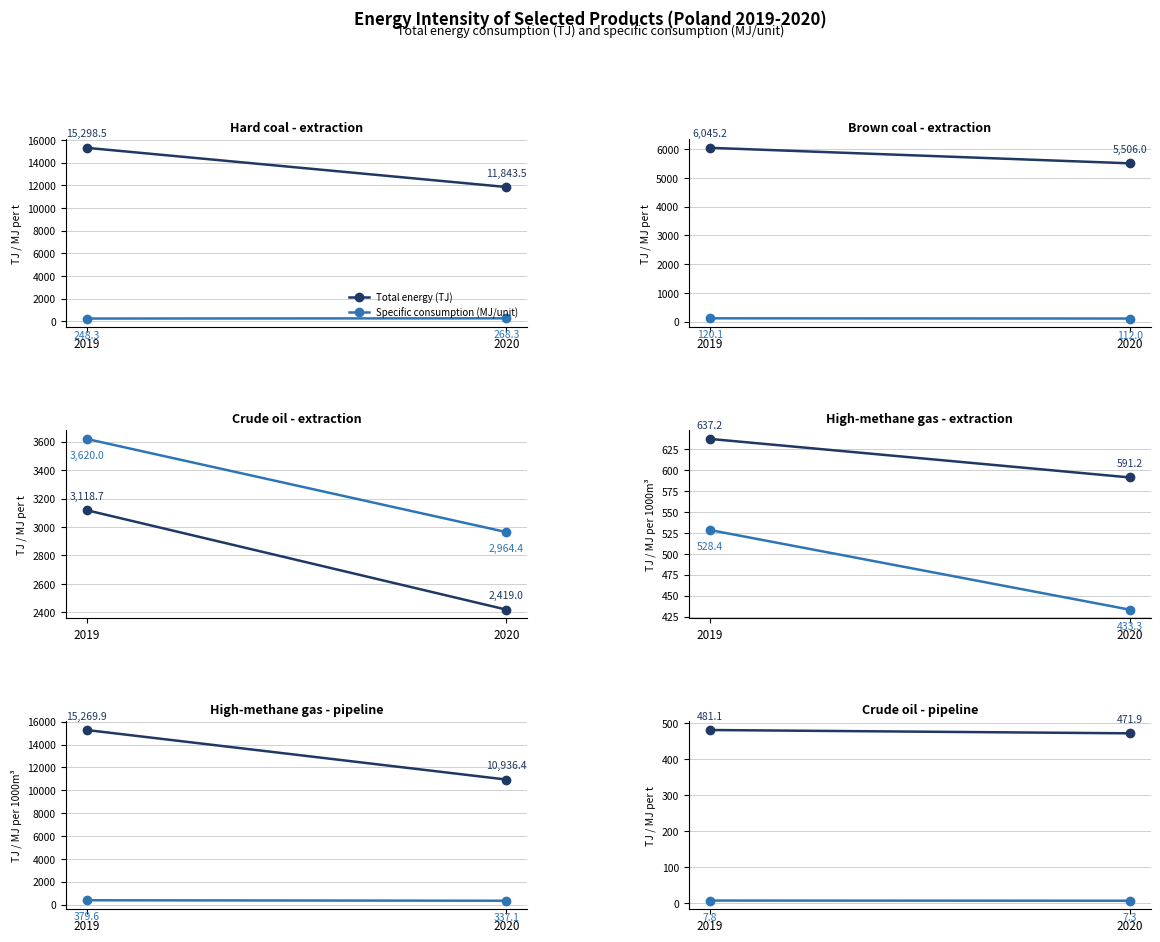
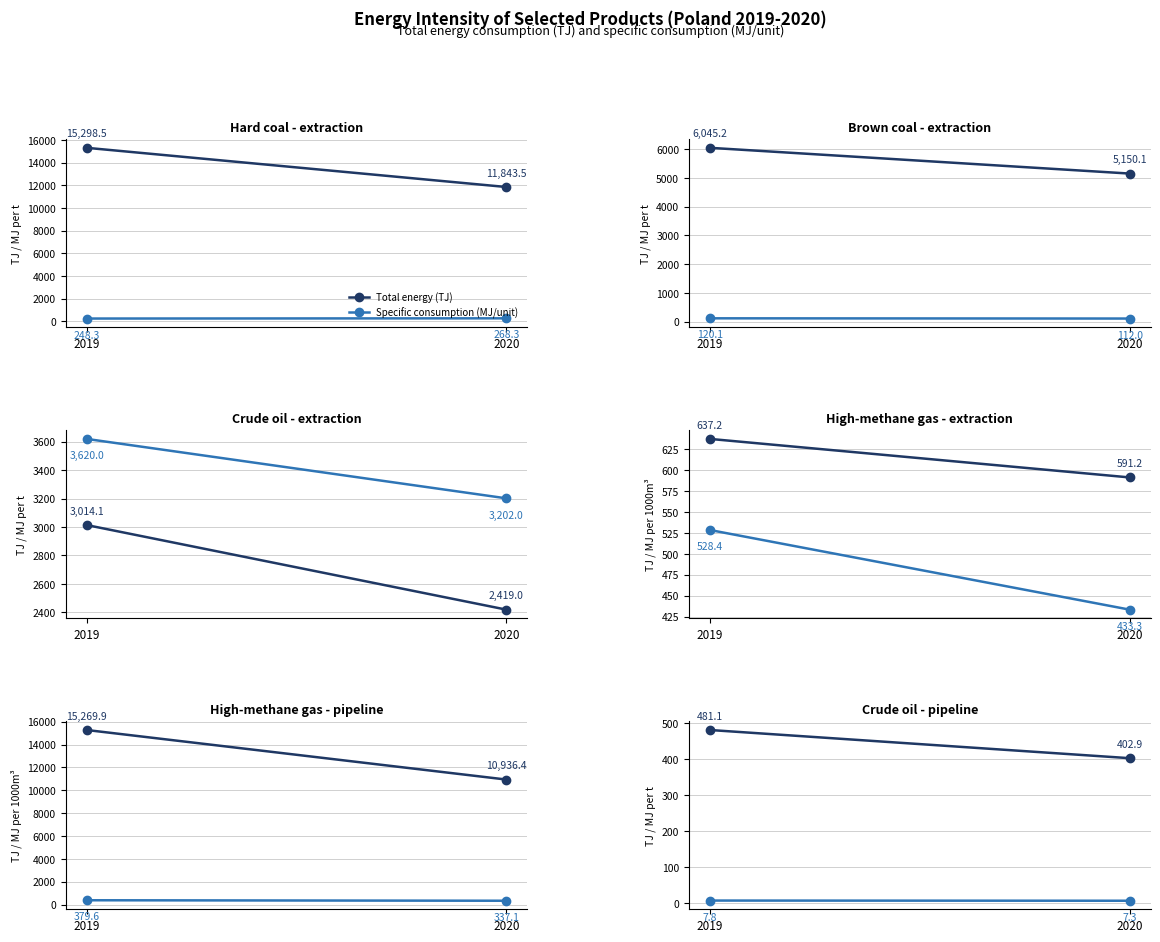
Brown coal - extraction, Total energy (TJ), 2020: 5,506.0 -> 5,150.1
Crude oil - extraction, Total energy (TJ), 2019: 3,118.7 -> 3,014.1
Crude oil - extraction, Specific consumption (MJ/unit), 2020: 2,964.4 -> 3,202.0
Crude oil - pipeline, Total energy (TJ), 2020: 471.9 -> 402.9
